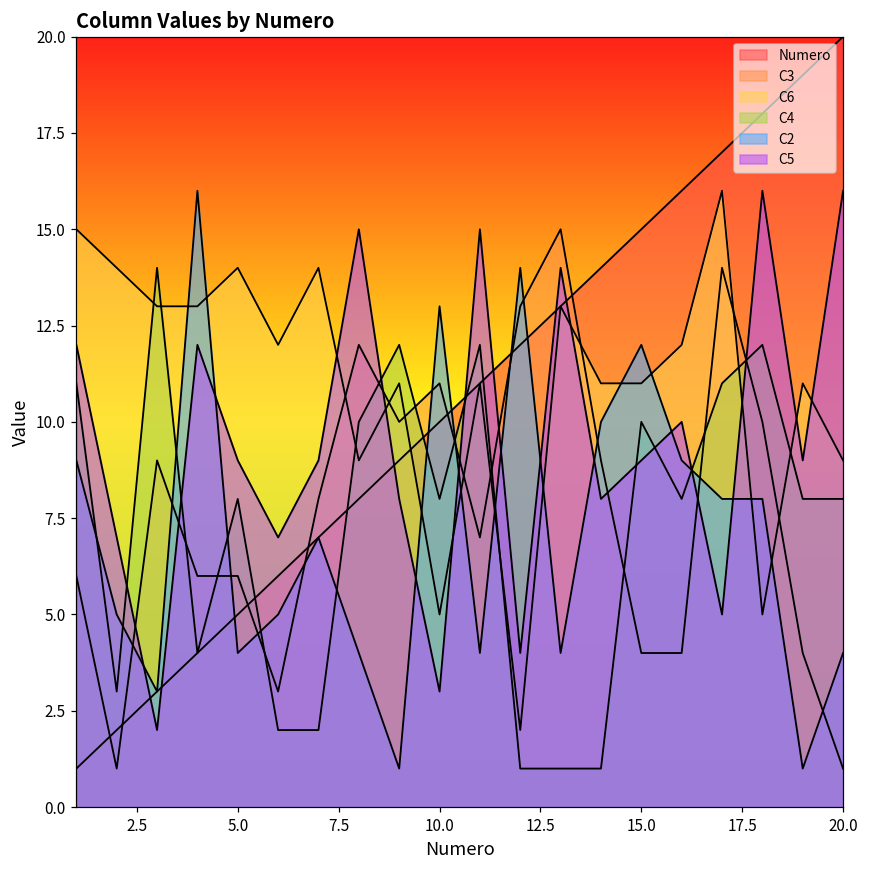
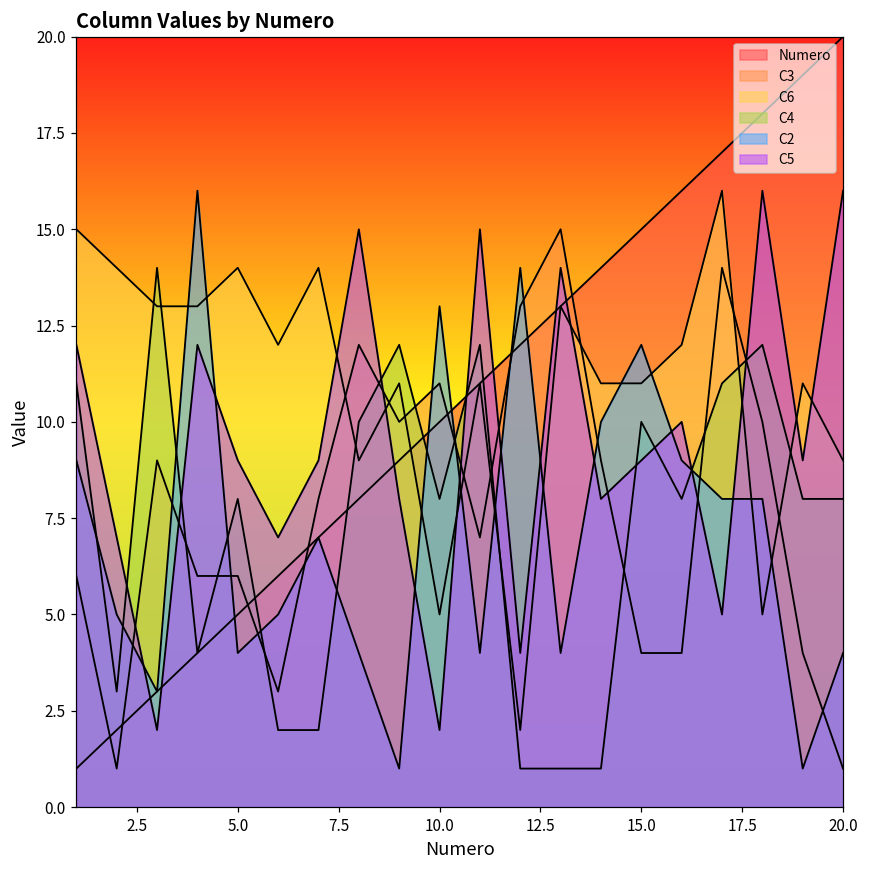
C5, 10.0: 3 -> 2
